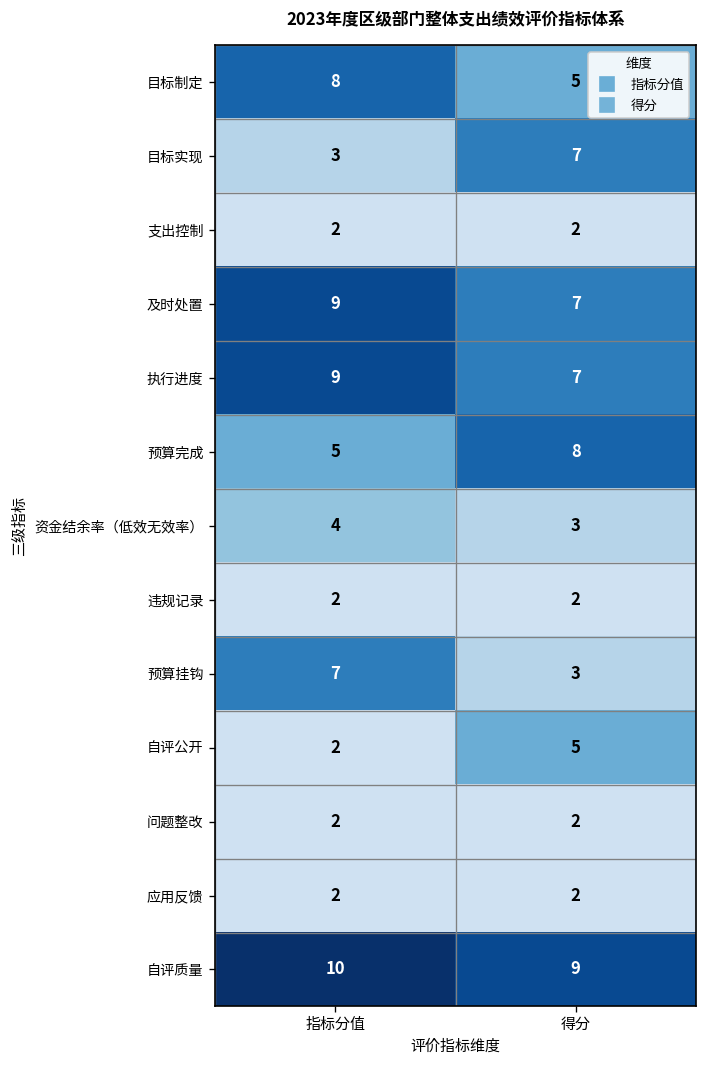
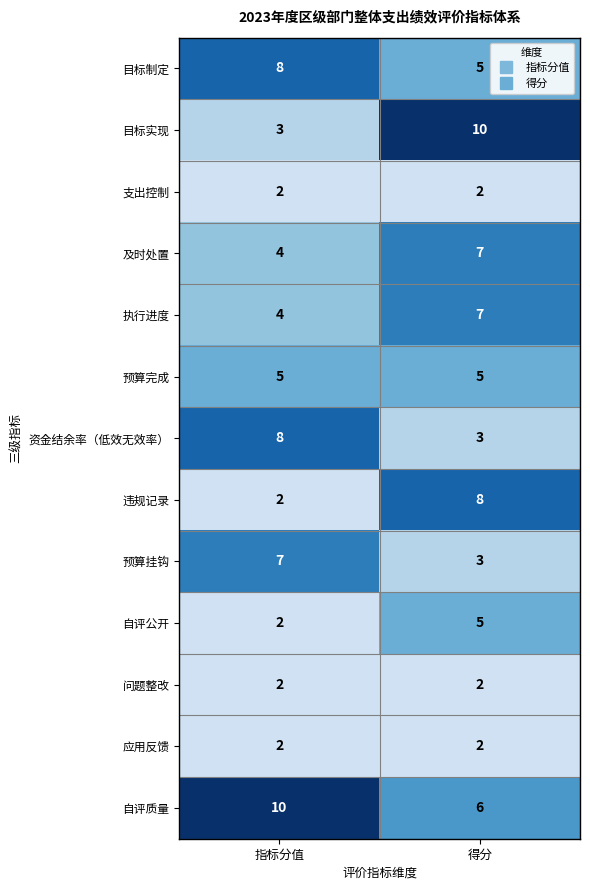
目标实现, 得分: 7 -> 10
及时处置, 指标分值: 9 -> 4
执行进度, 指标分值: 9 -> 4
预算完成, 得分: 8 -> 5
资金结余率（低效无效率）, 指标分值: 4 -> 8
违规记录, 得分: 2 -> 8
自评质量, 得分: 9 -> 6
